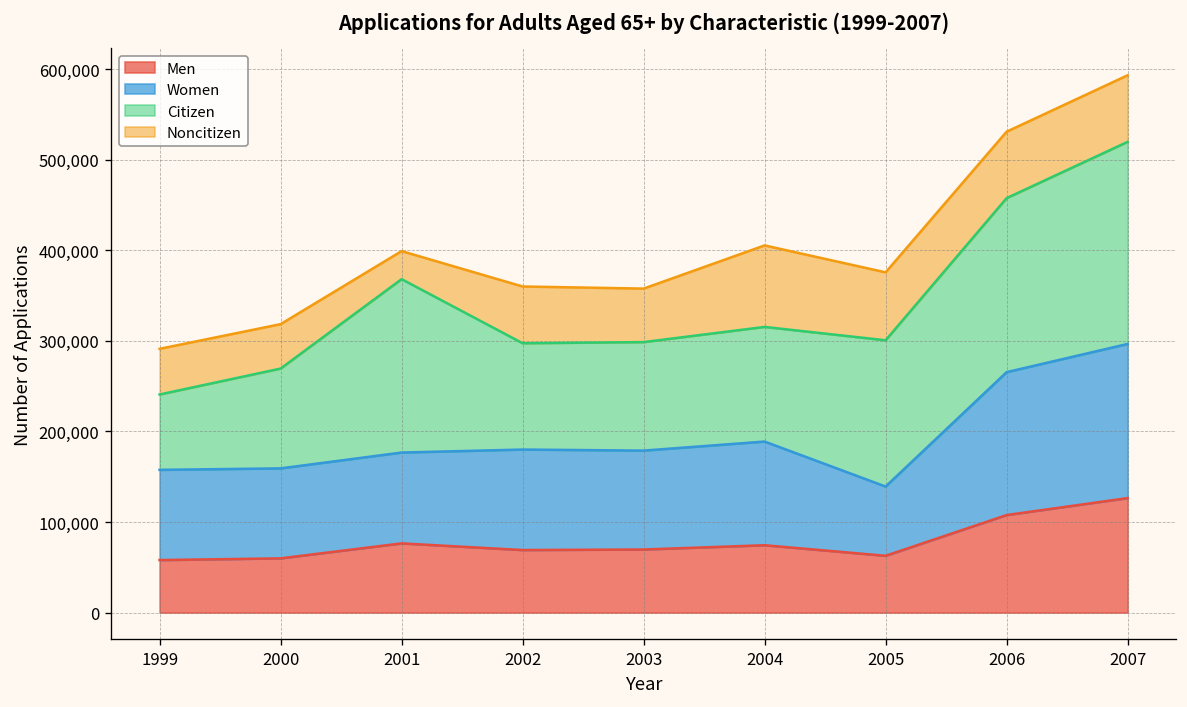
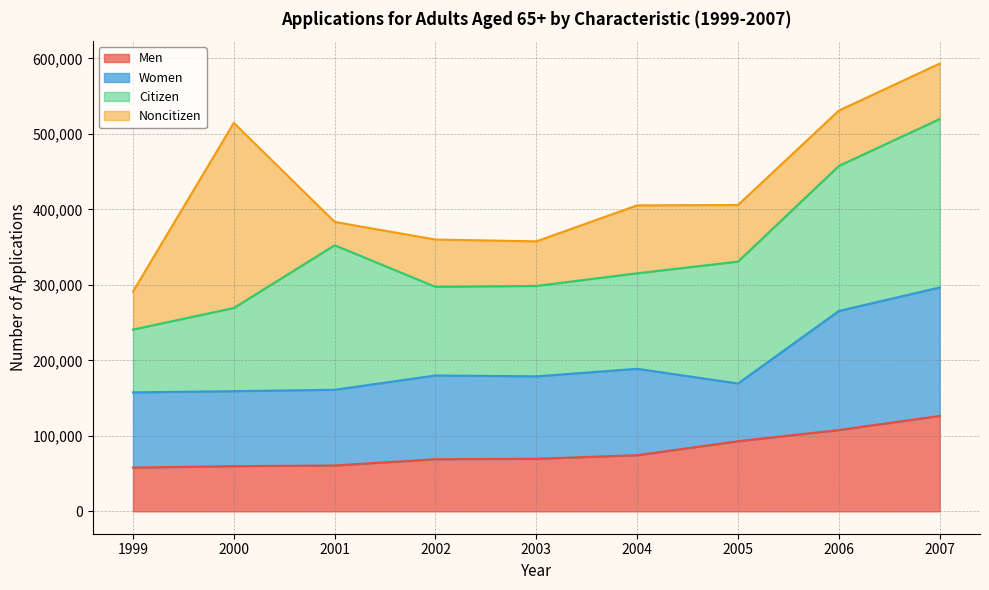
Noncitizen, 2000: 50,000 -> 250,000
Men, 2001: 80,000 -> 60,000
Men, 2005: 60,000 -> 90,000
